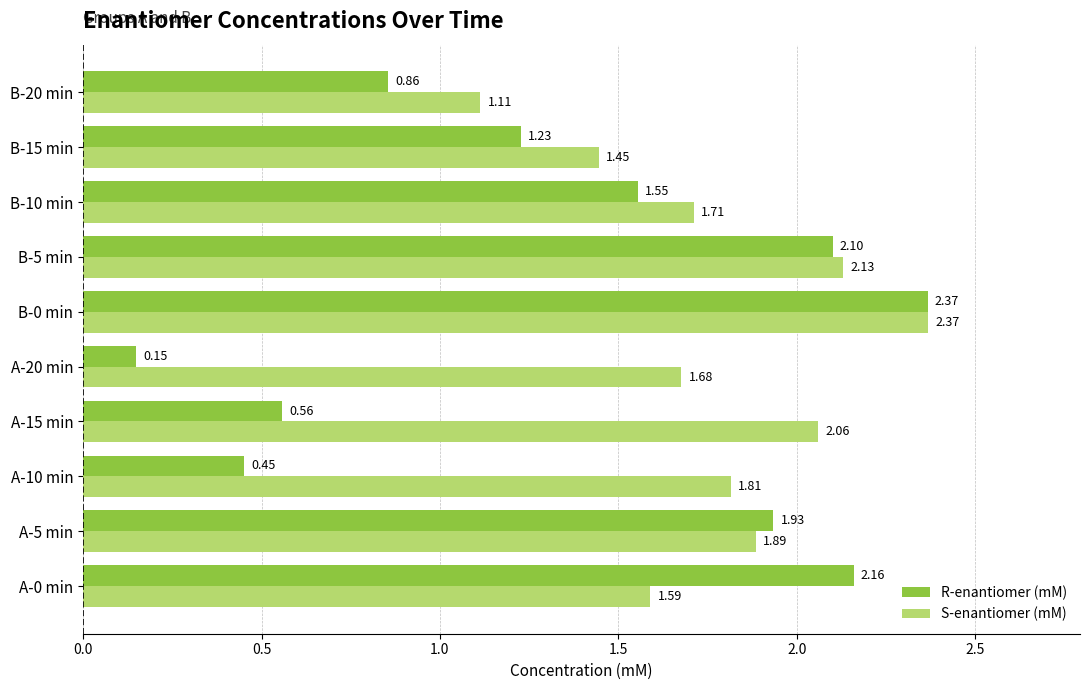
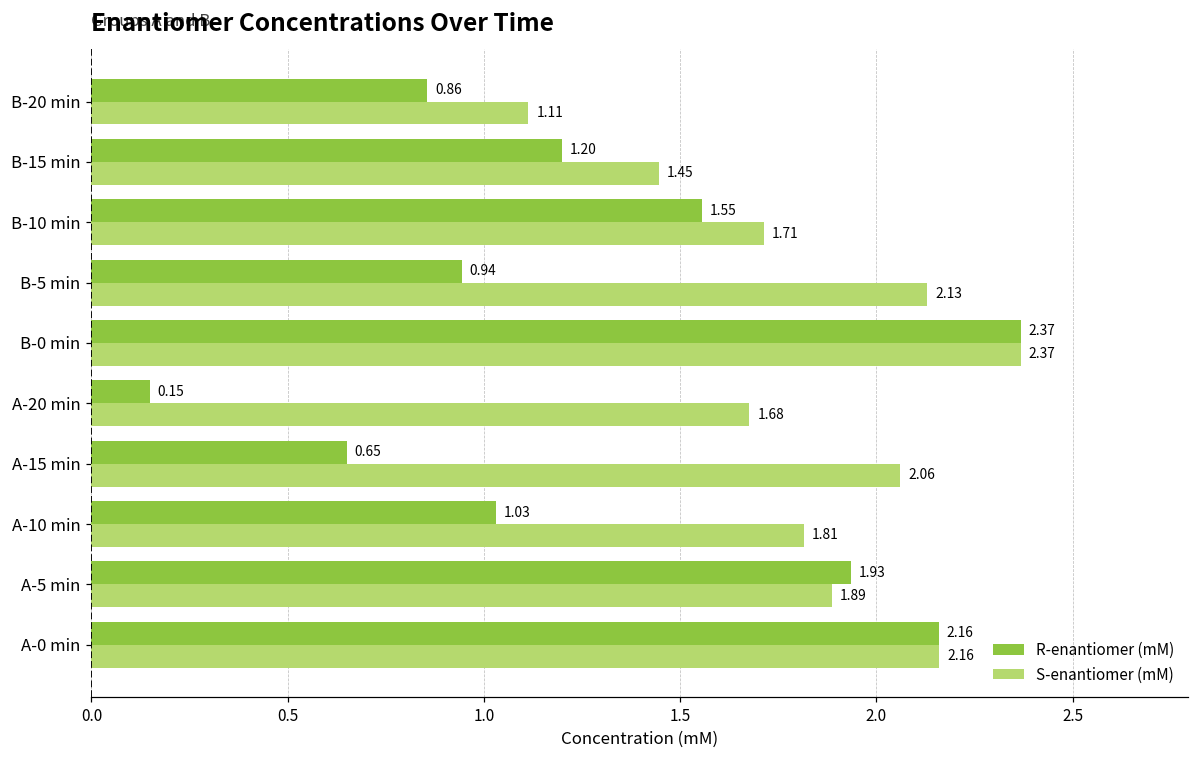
R-enantiomer (mM), B-15 min: 1.23 -> 1.20
R-enantiomer (mM), B-5 min: 2.10 -> 0.94
R-enantiomer (mM), A-15 min: 0.56 -> 0.65
R-enantiomer (mM), A-10 min: 0.45 -> 1.03
S-enantiomer (mM), A-0 min: 1.59 -> 2.16
